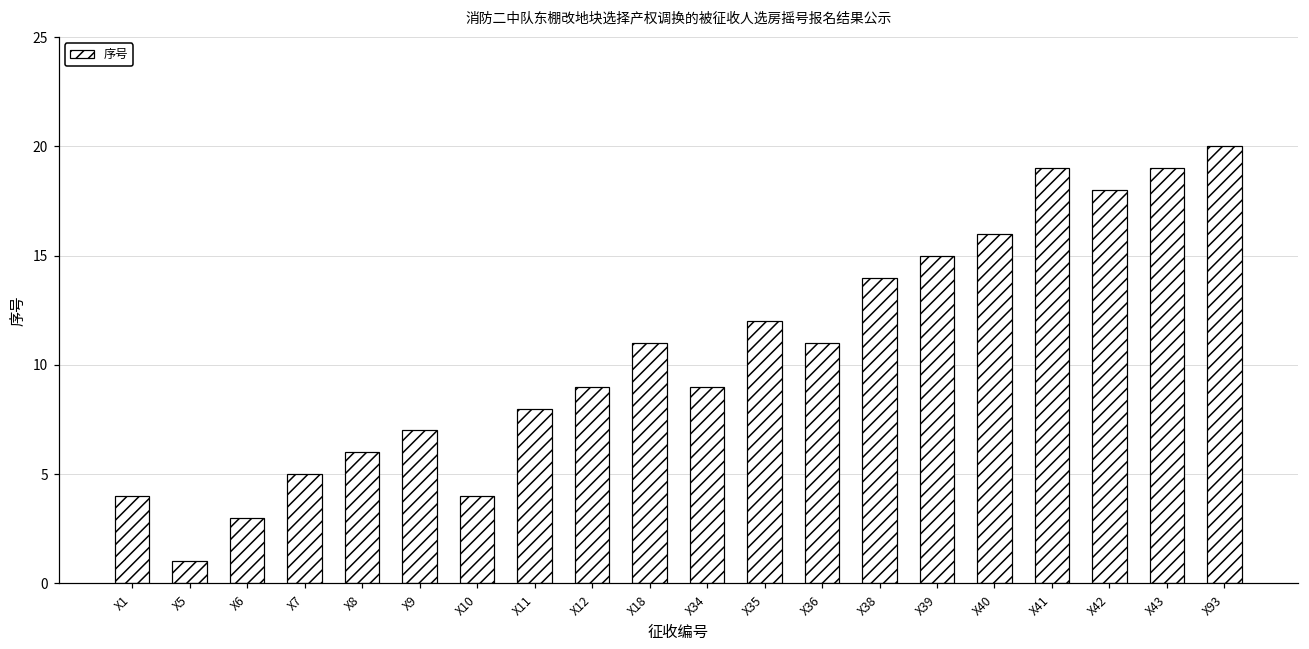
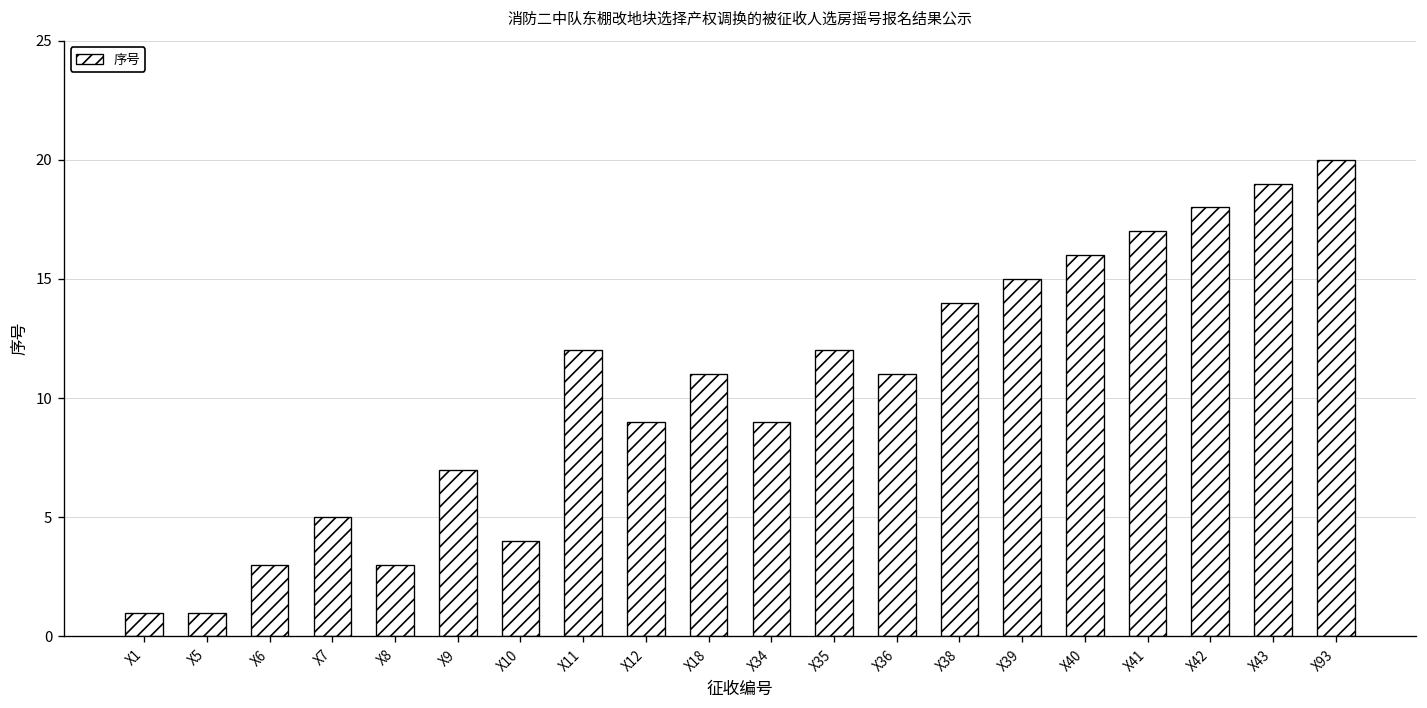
X1: 4 -> 1
X8: 6 -> 3
X11: 8 -> 12
X41: 19 -> 17
